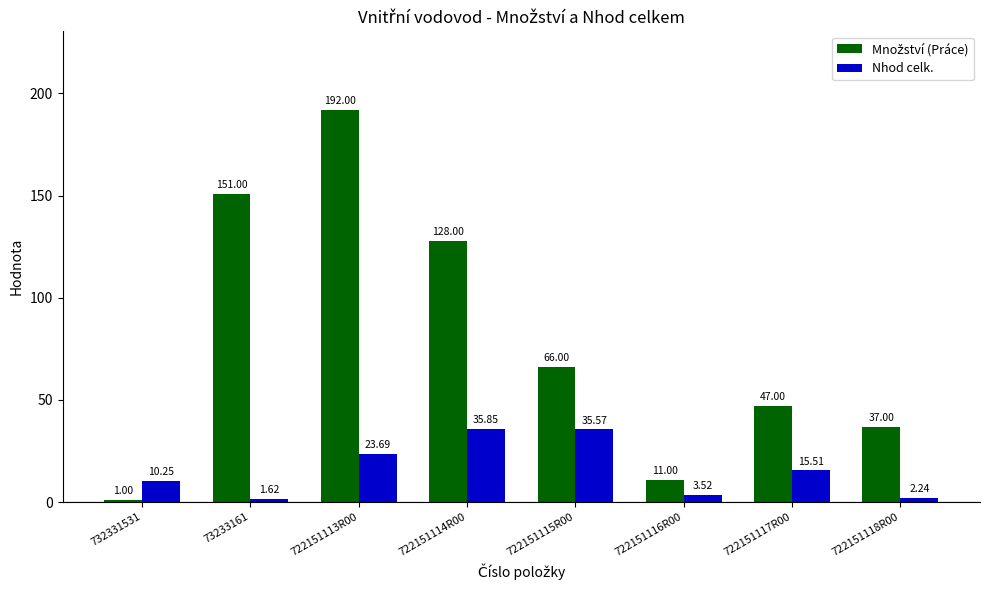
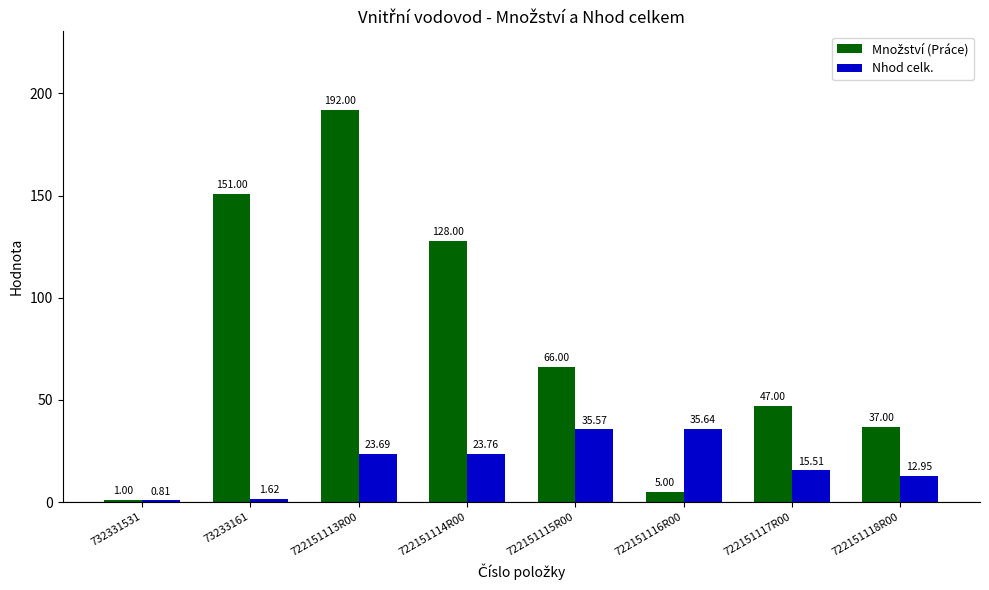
Nhod celk., 732331531: 10.25 -> 0.81
Nhod celk., 722151114R00: 35.85 -> 23.76
Množství (Práce), 722151116R00: 11.00 -> 5.00
Nhod celk., 722151116R00: 3.52 -> 35.64
Nhod celk., 722151118R00: 2.24 -> 12.95
